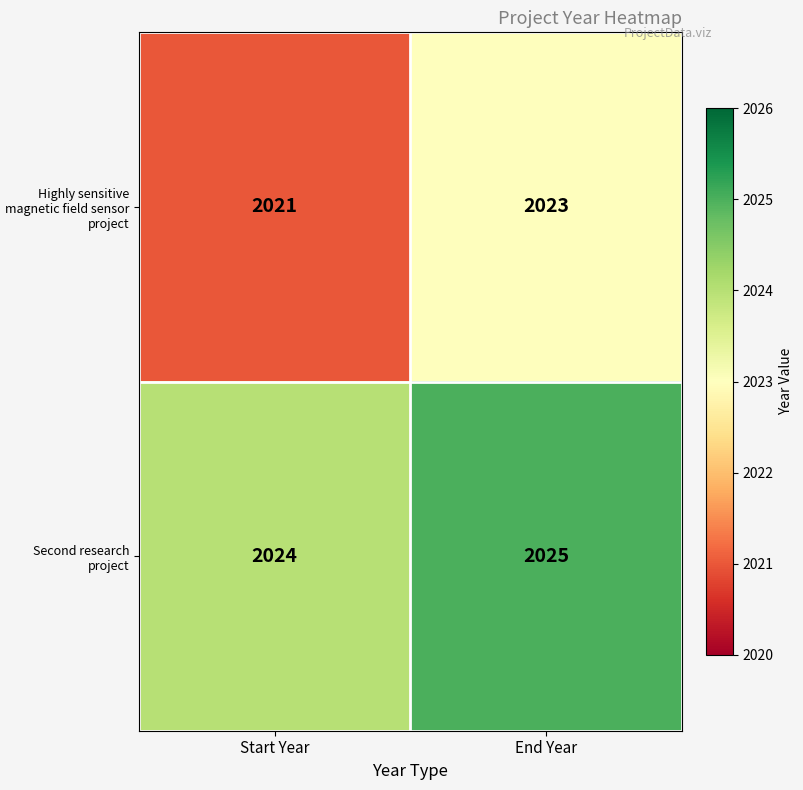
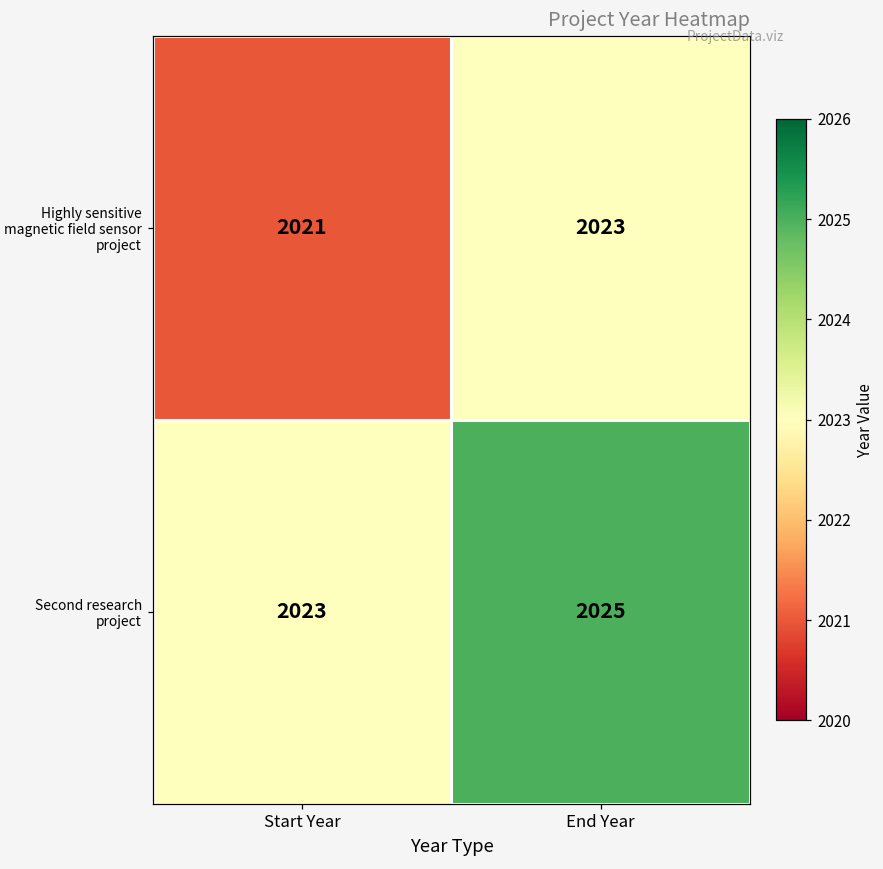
Second research project, Start Year: 2024 -> 2023
